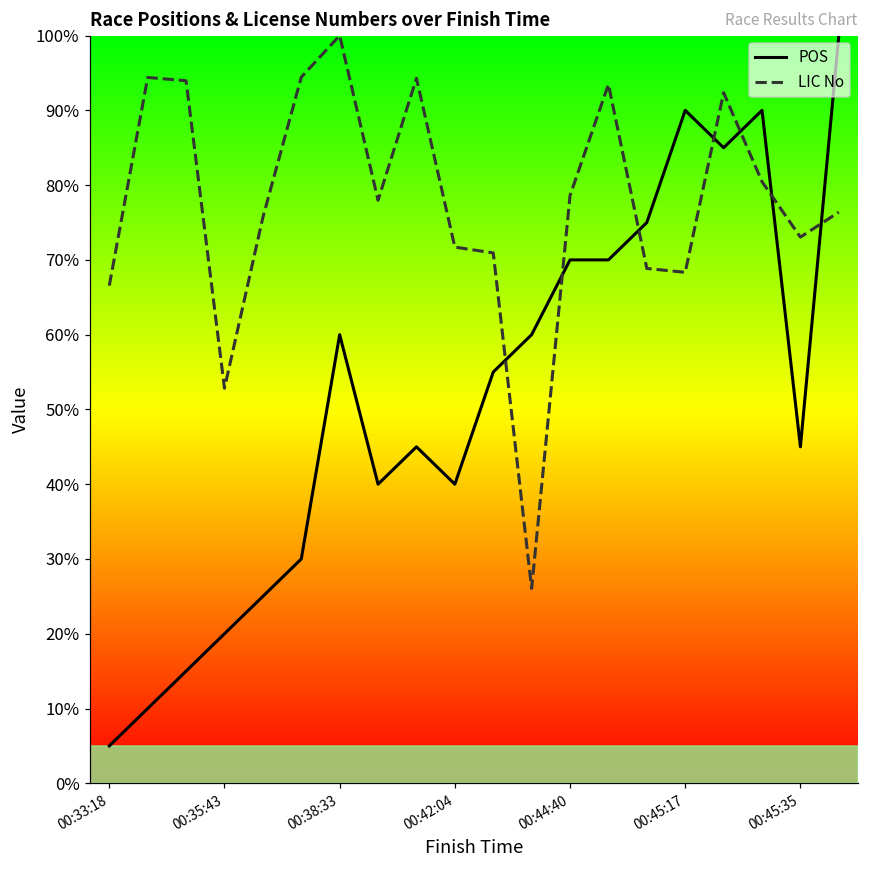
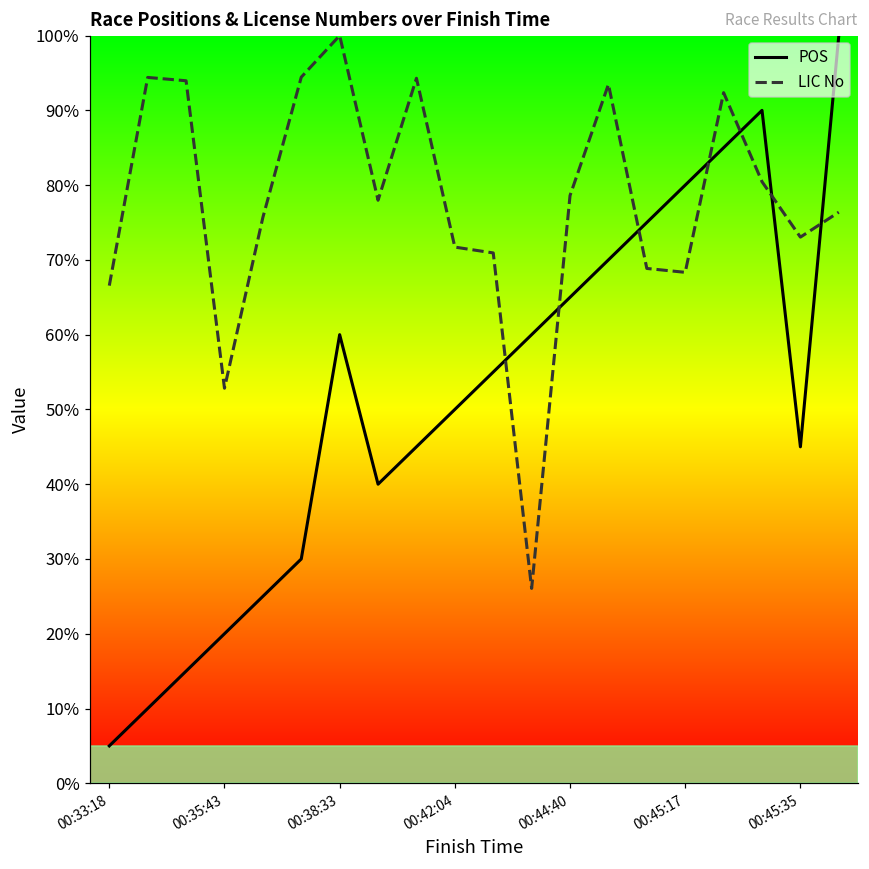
POS, 00:42:04: 40% -> 50%
POS, 00:44:40: 70% -> 65%
POS, 00:45:17: 90% -> 80%
